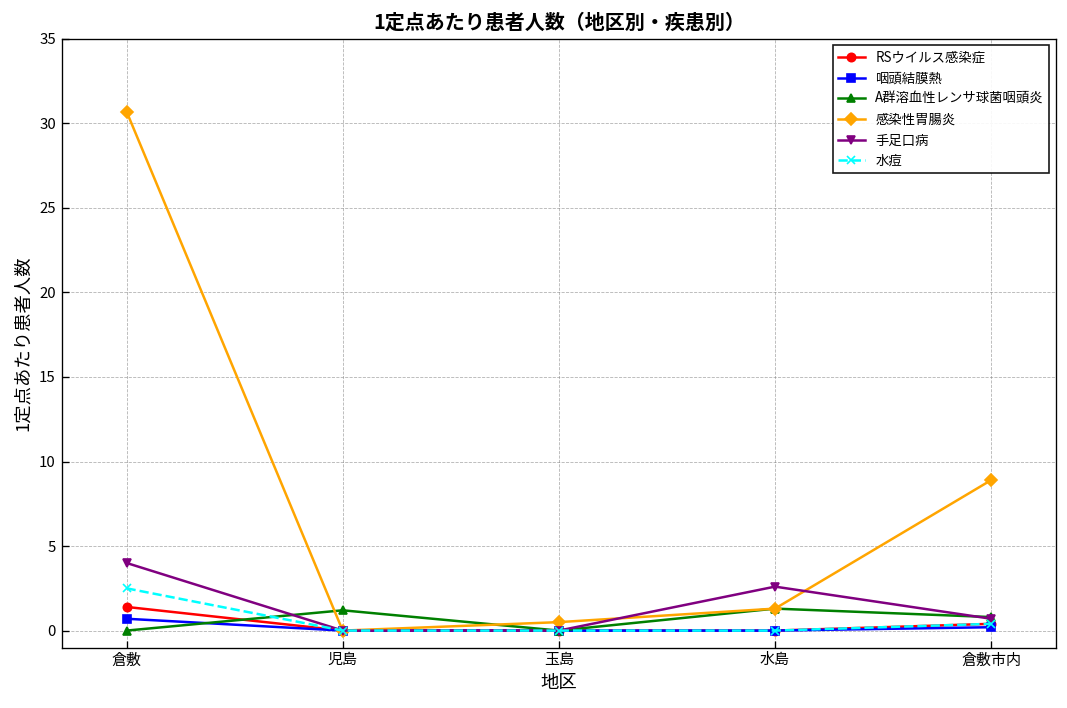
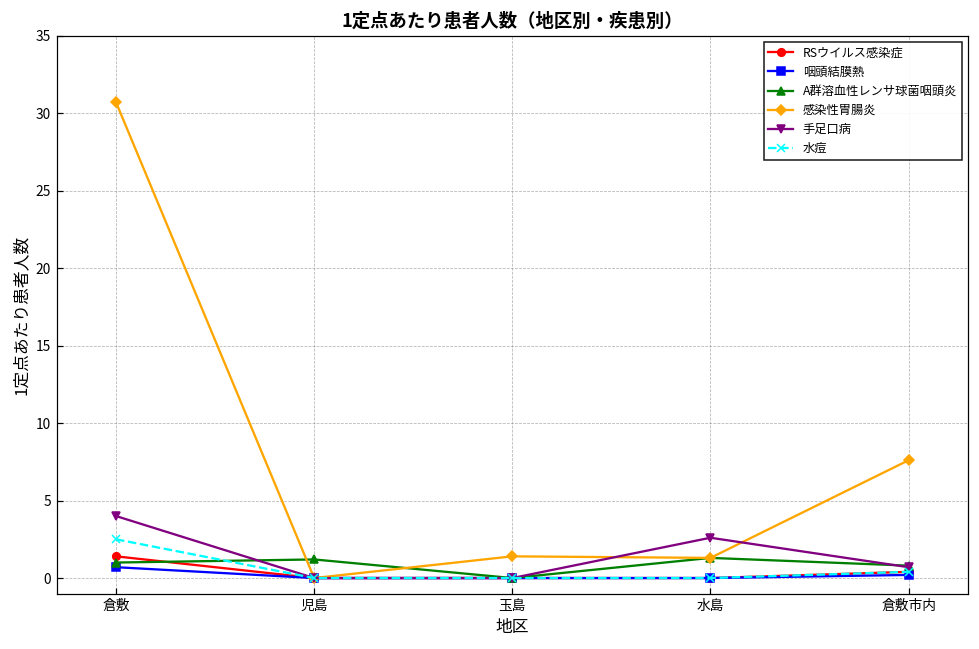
A群溶血性レンサ球菌咽頭炎, 倉敷: 0 -> 1
感染性胃腸炎, 玉島: 0.5 -> 1.4
感染性胃腸炎, 倉敷市内: 8.9 -> 7.6
